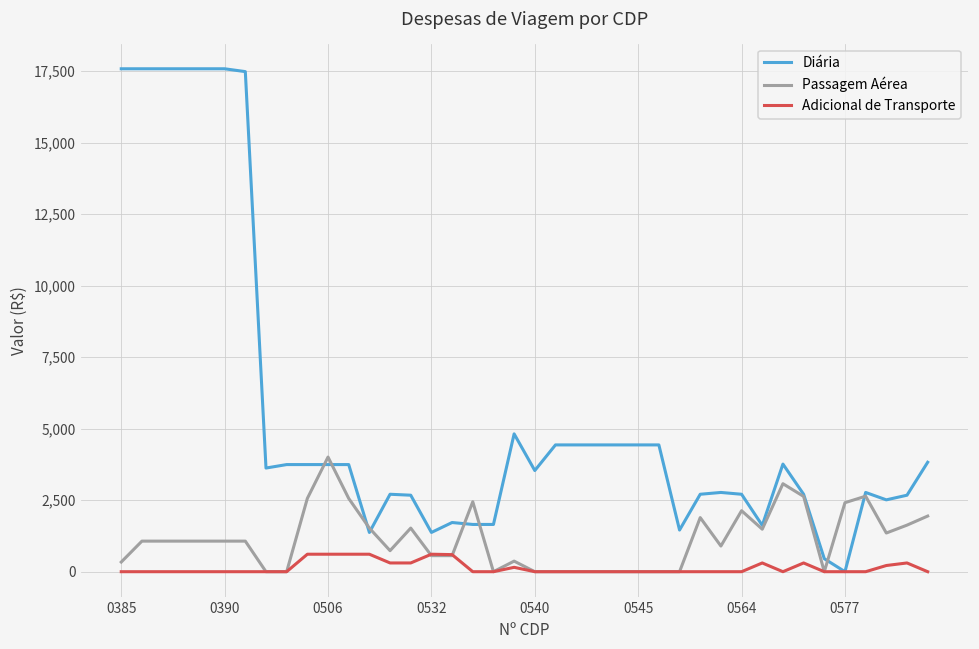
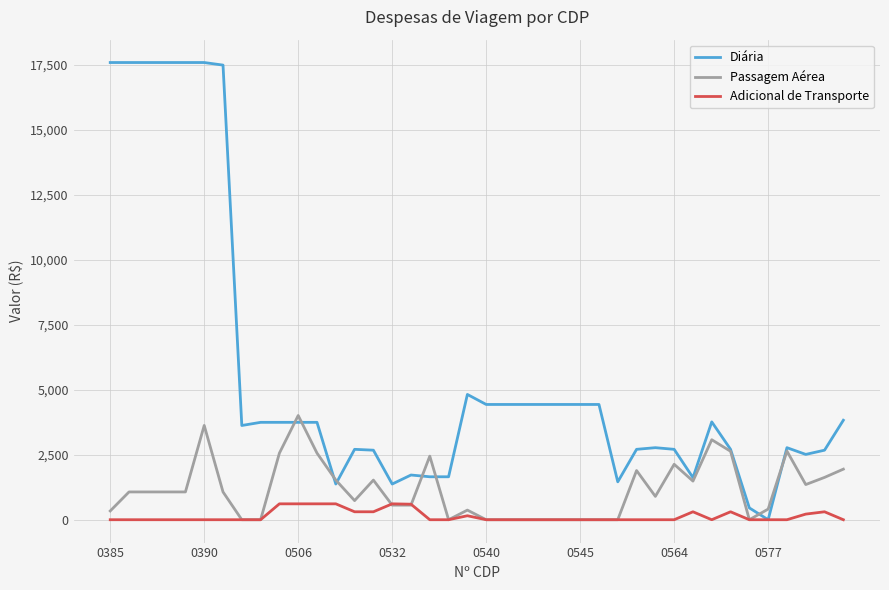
Passagem Aérea, 0390: 1,100 -> 3,600
Diária, 0540: 3,500 -> 4,400
Passagem Aérea, 0577: 2,400 -> 400
